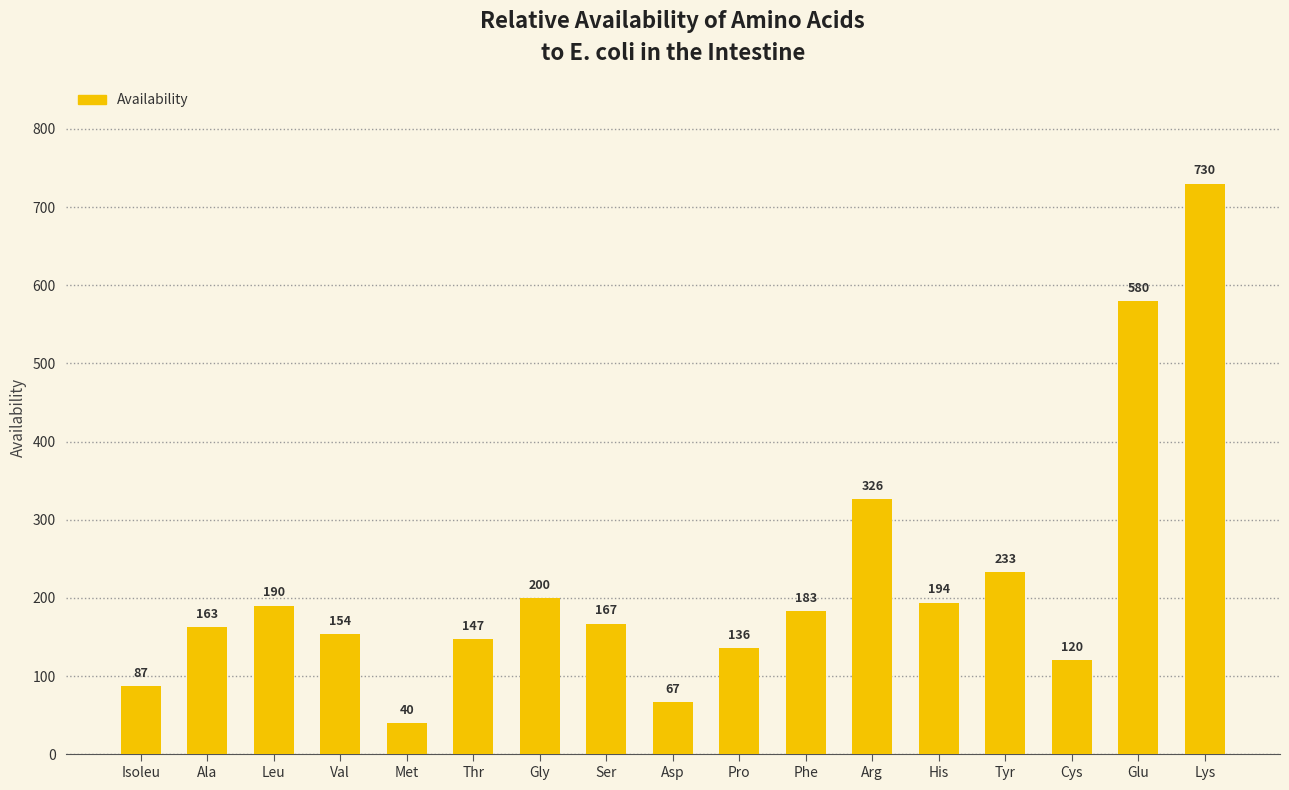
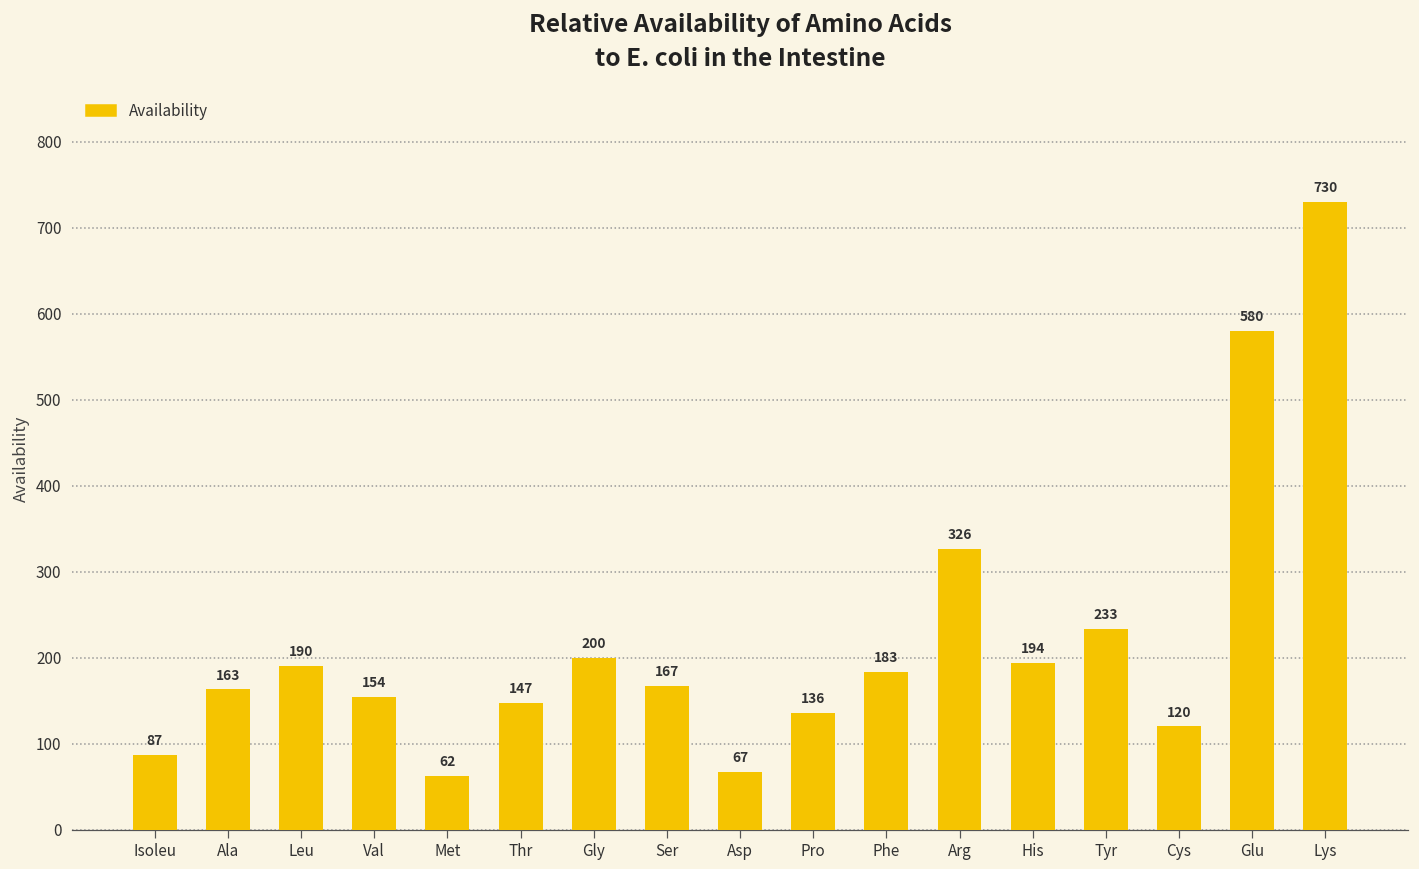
Met: 40 -> 62
